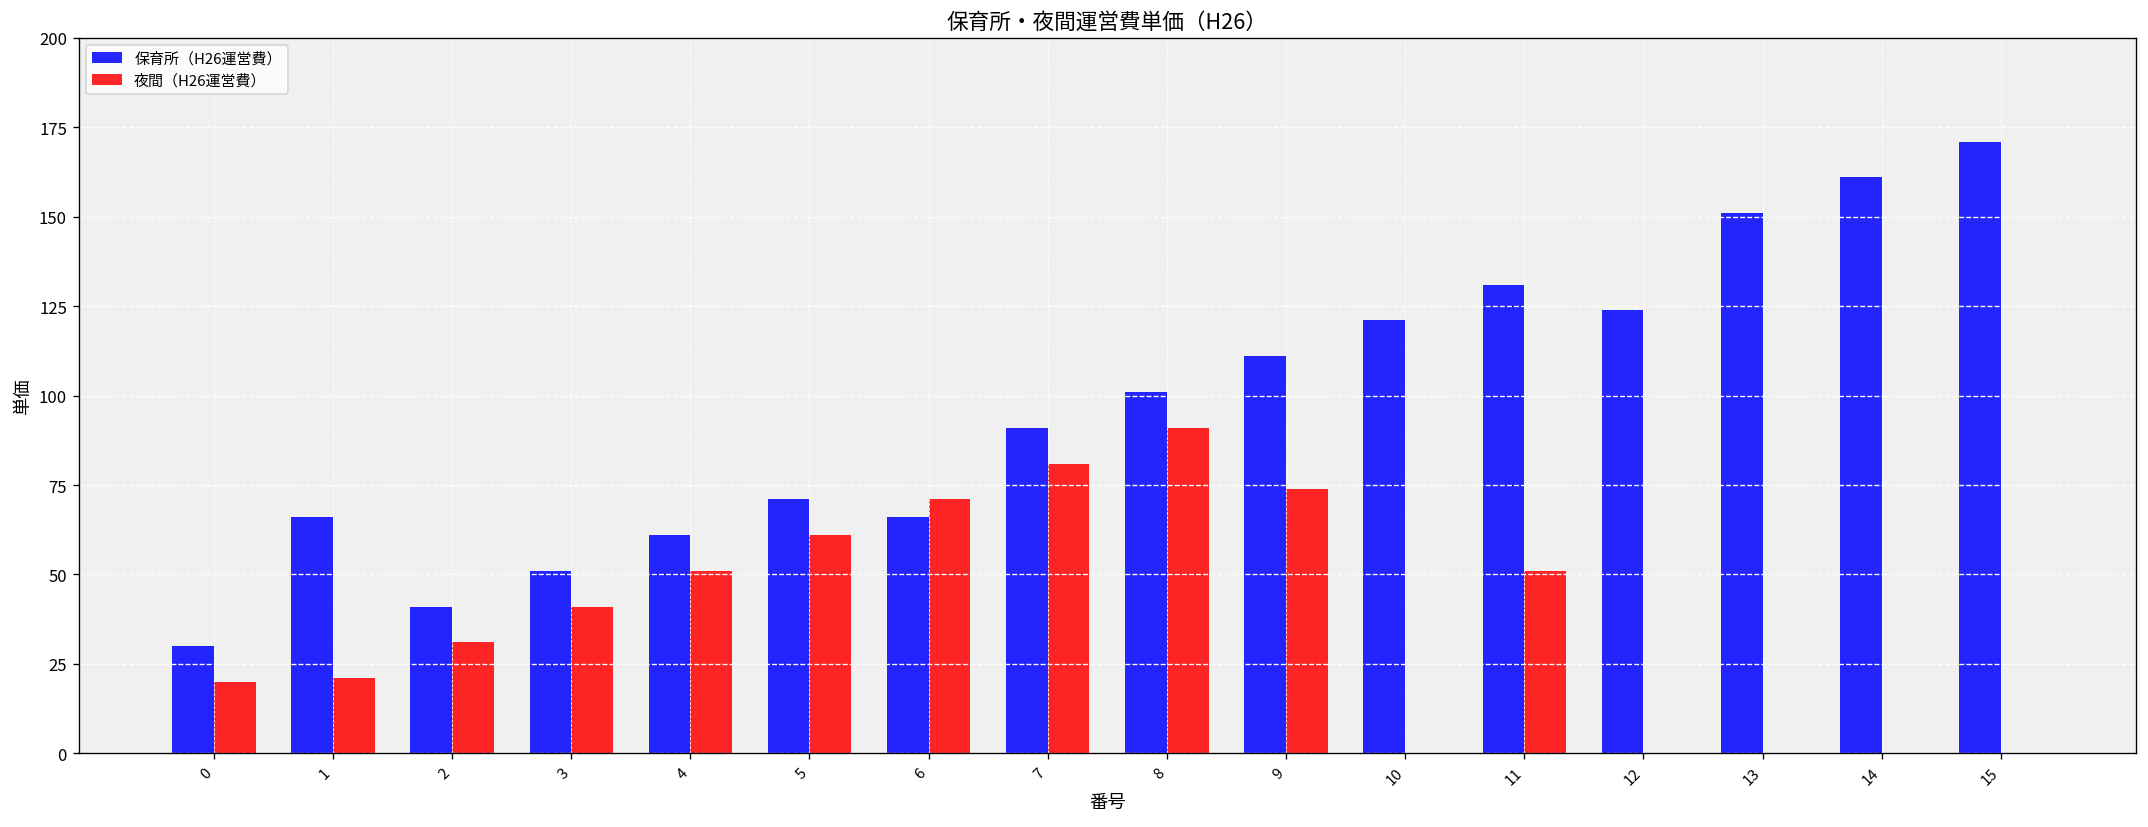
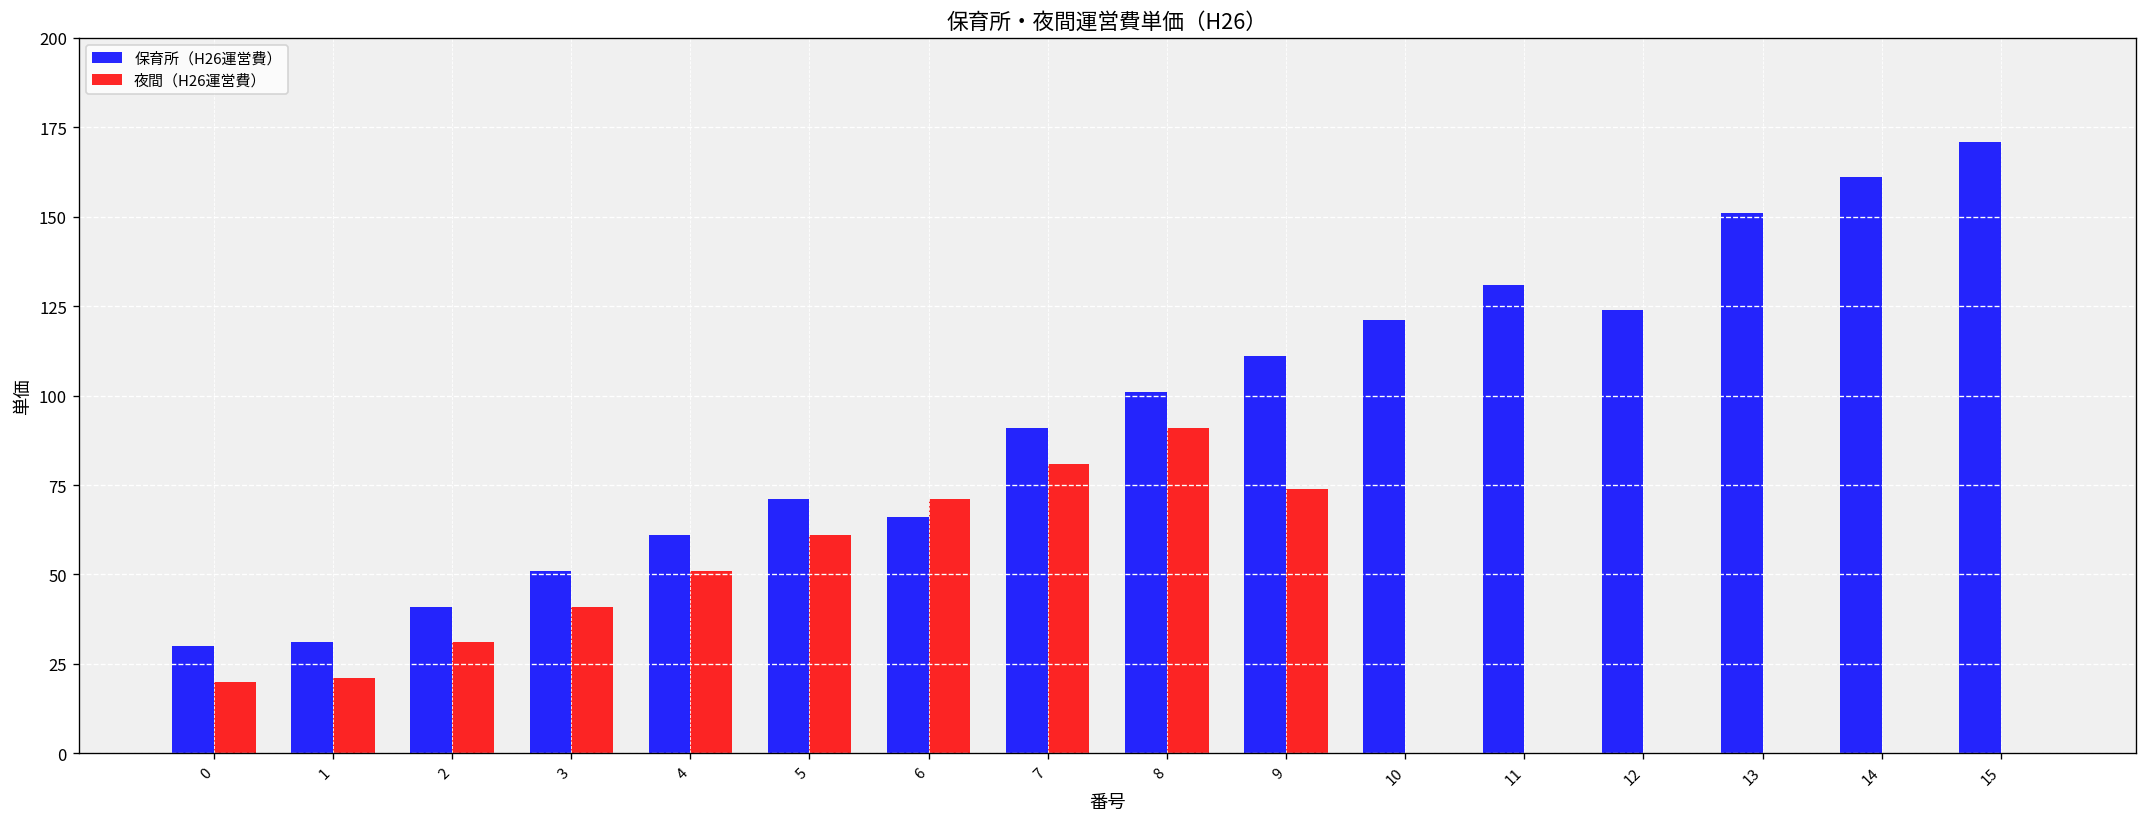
保育所（H26運営費）, 1: 66 -> 31
夜間（H26運営費）, 11: 51 -> 0
